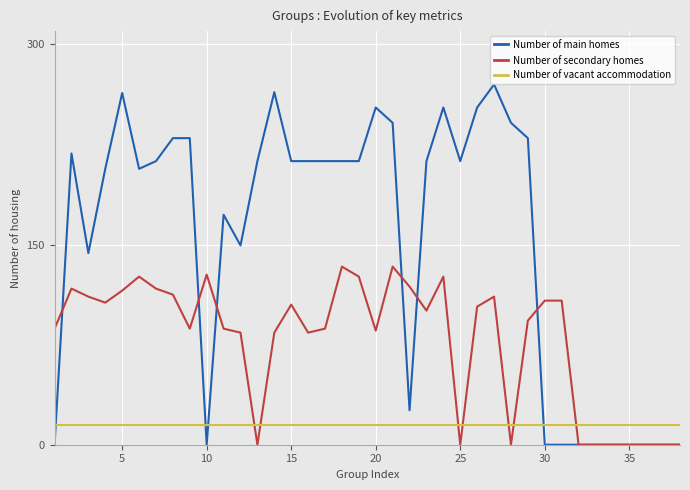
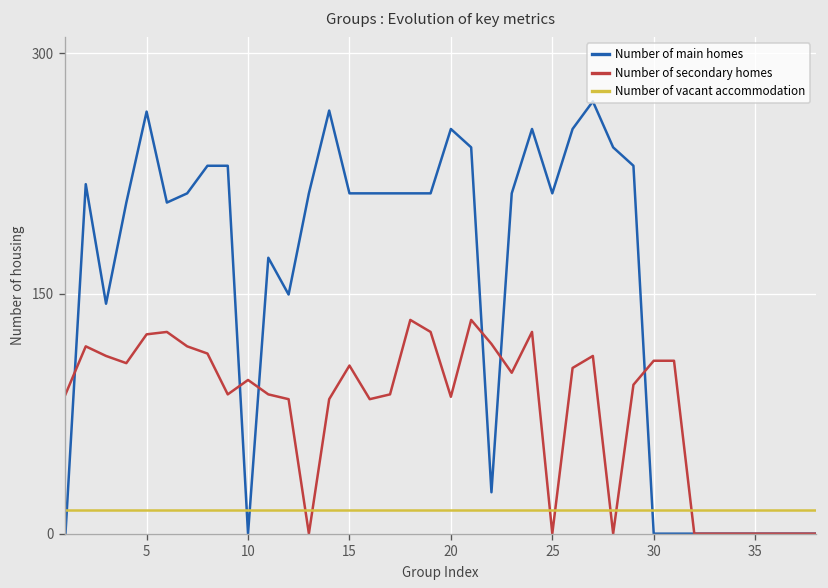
Number of secondary homes, 5: 116 -> 125
Number of secondary homes, 10: 128 -> 96
